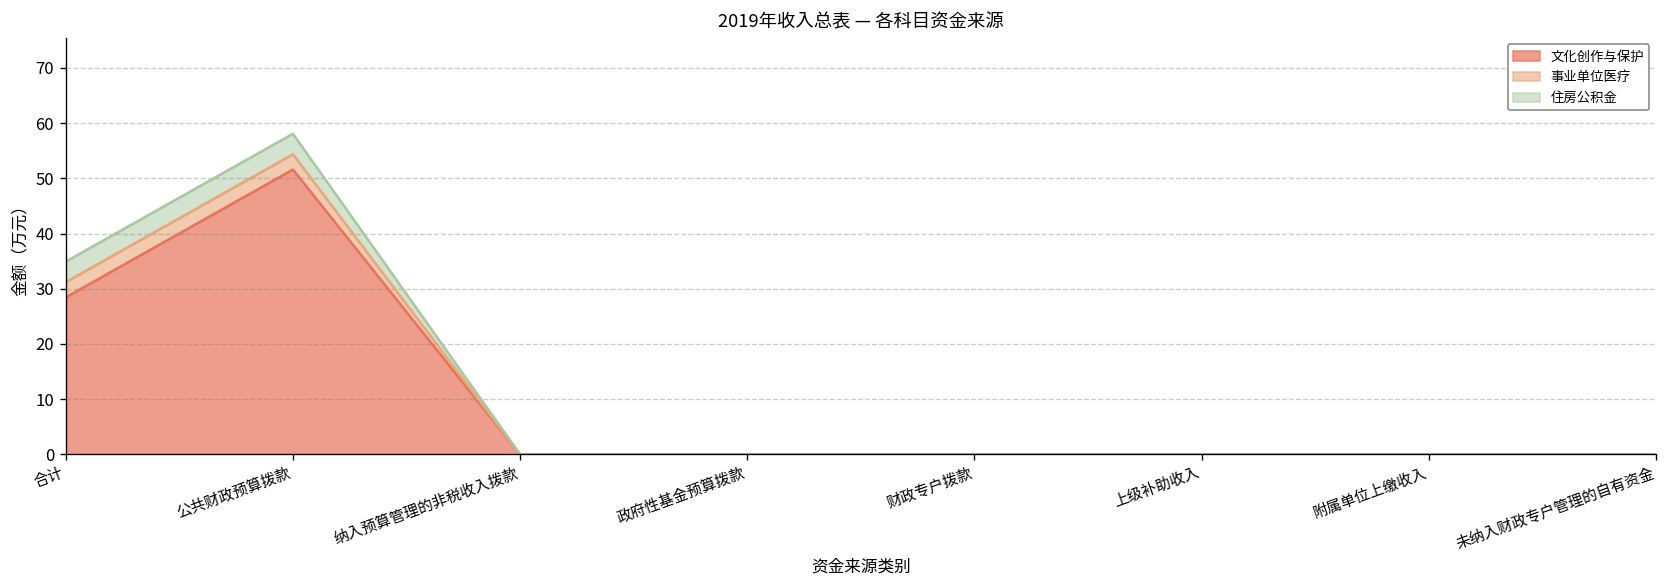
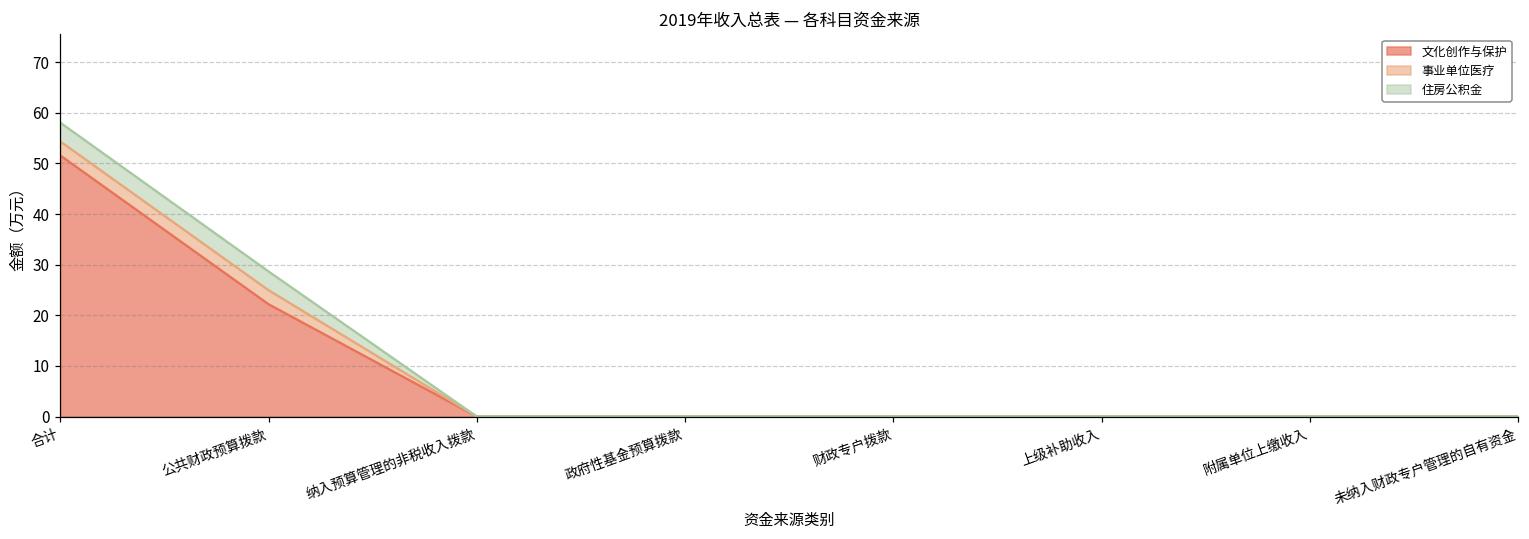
文化创作与保护, 合计: 28 -> 52
文化创作与保护, 公共财政预算拨款: 52 -> 22
